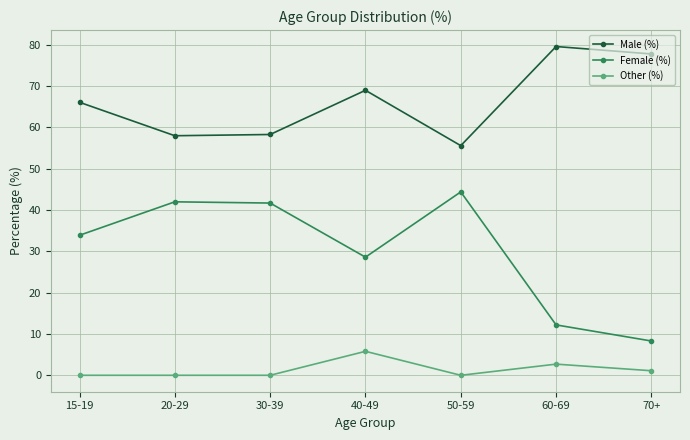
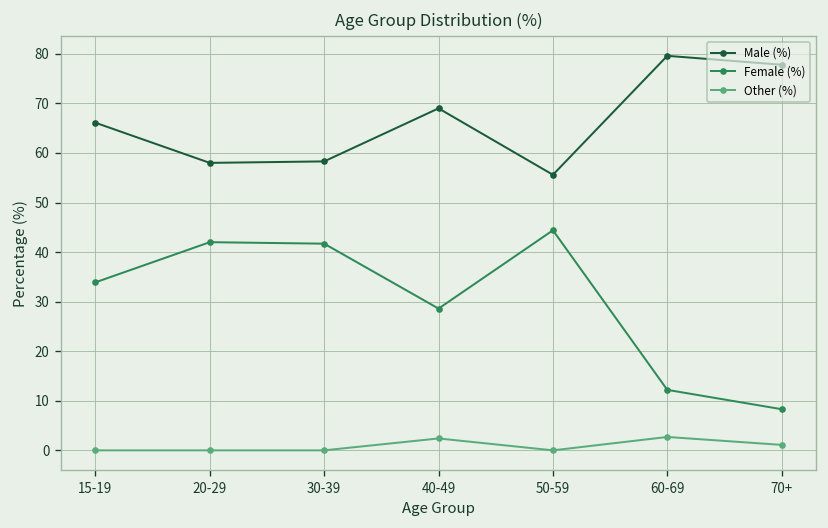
Other (%), 40-49: 6 -> 2
